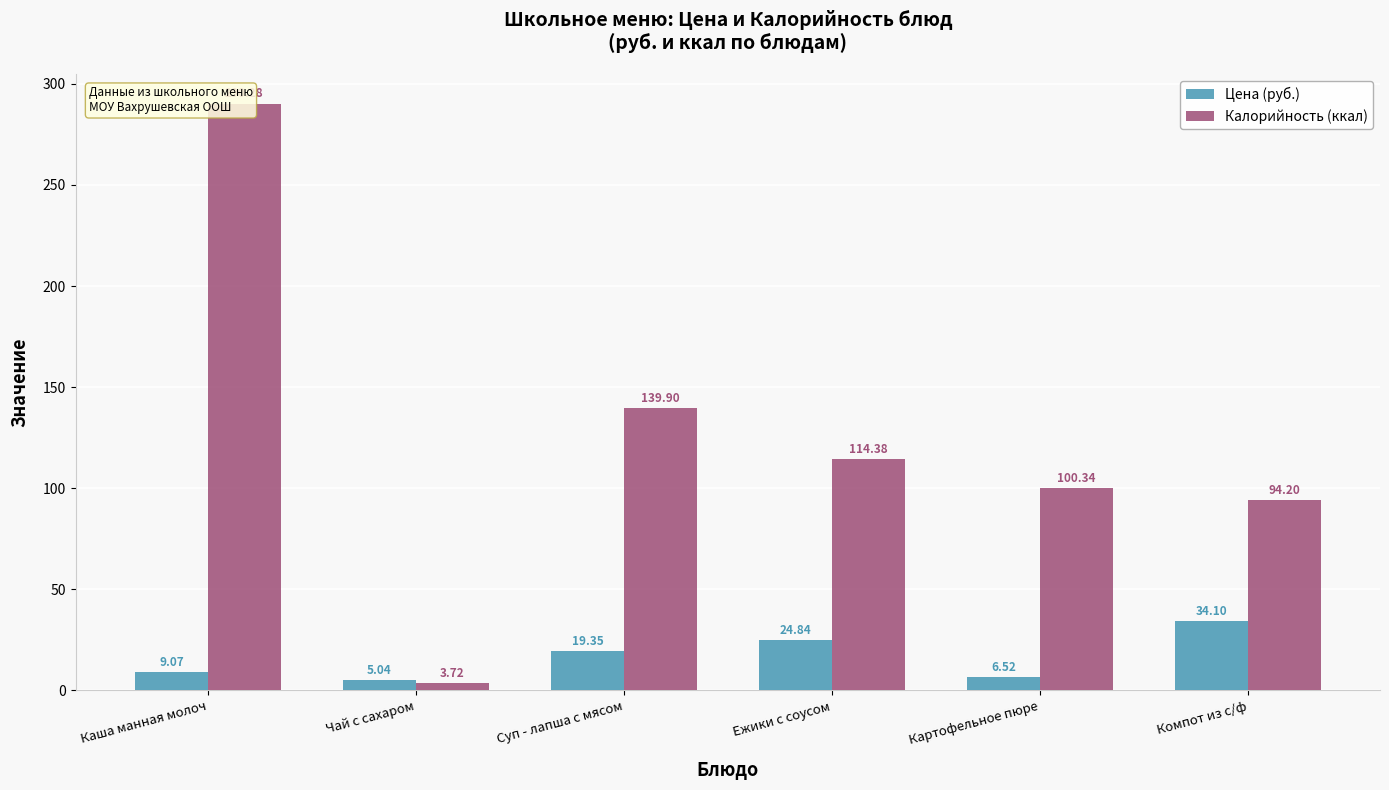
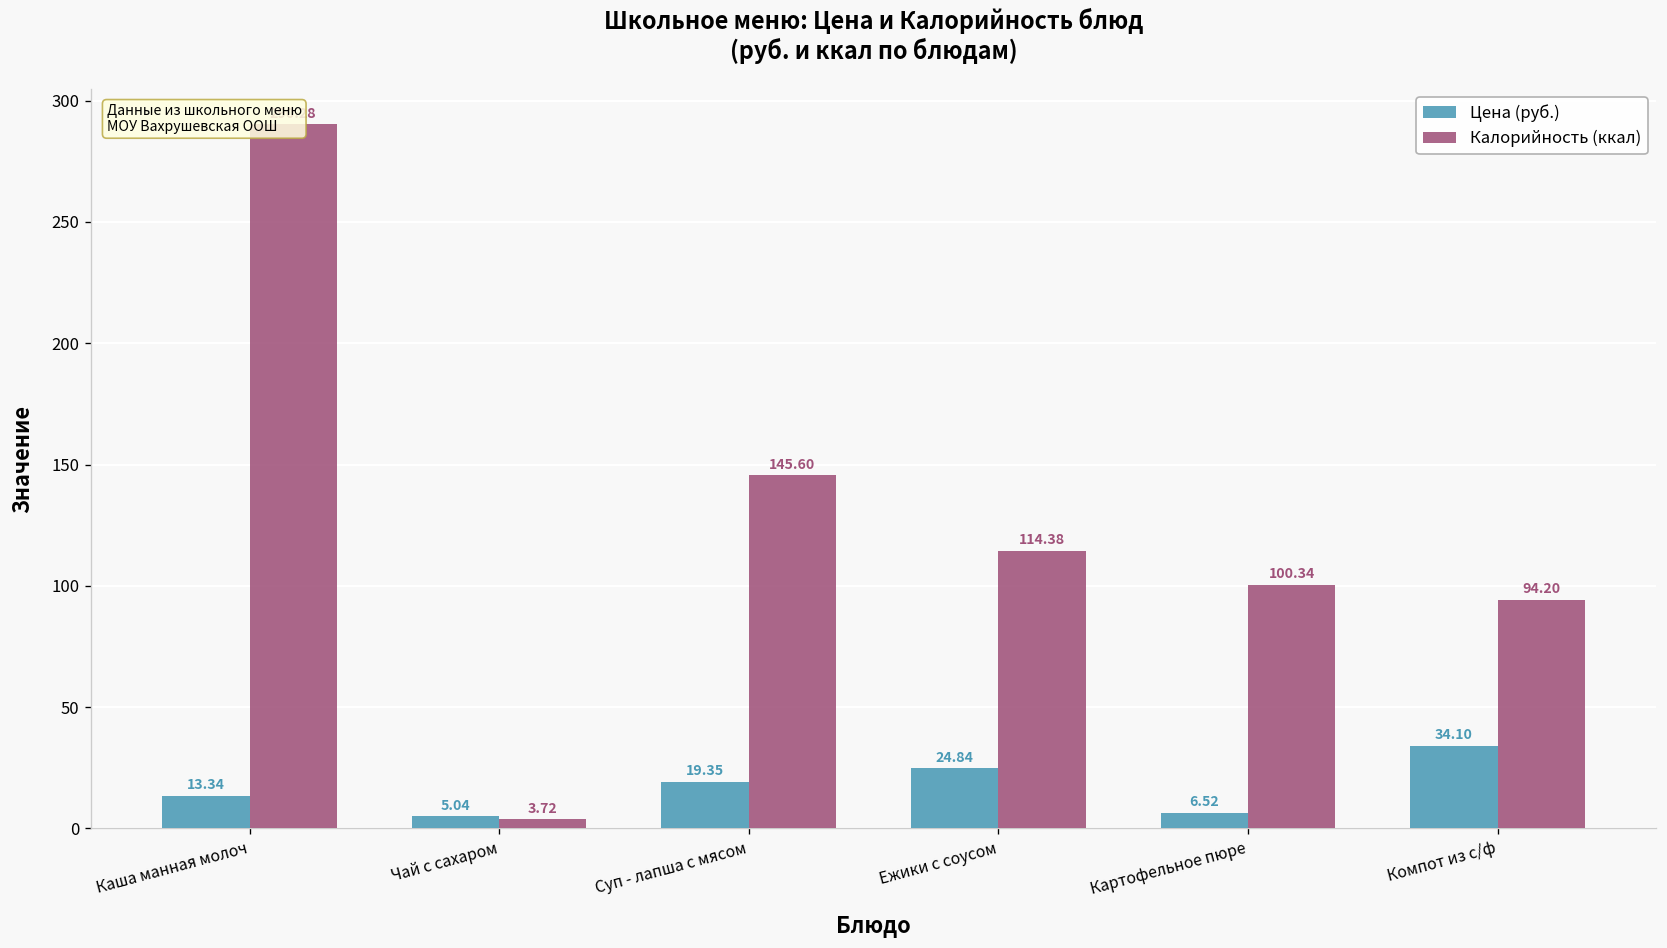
Цена (руб.), Каша манная молоч: 9.07 -> 13.34
Калорийность (ккал), Суп - лапша с мясом: 139.90 -> 145.60
